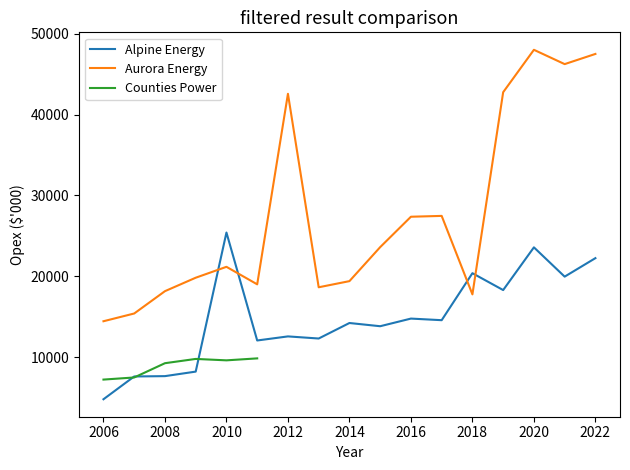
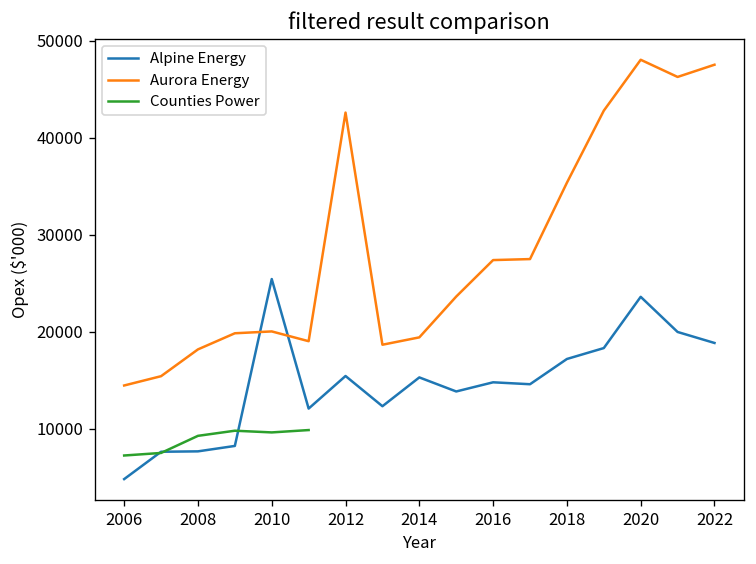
Aurora Energy, 2010: 21000 -> 20000
Alpine Energy, 2012: 13000 -> 15000
Alpine Energy, 2014: 14000 -> 15000
Alpine Energy, 2018: 20000 -> 17000
Aurora Energy, 2018: 18000 -> 35000
Alpine Energy, 2022: 22000 -> 19000
